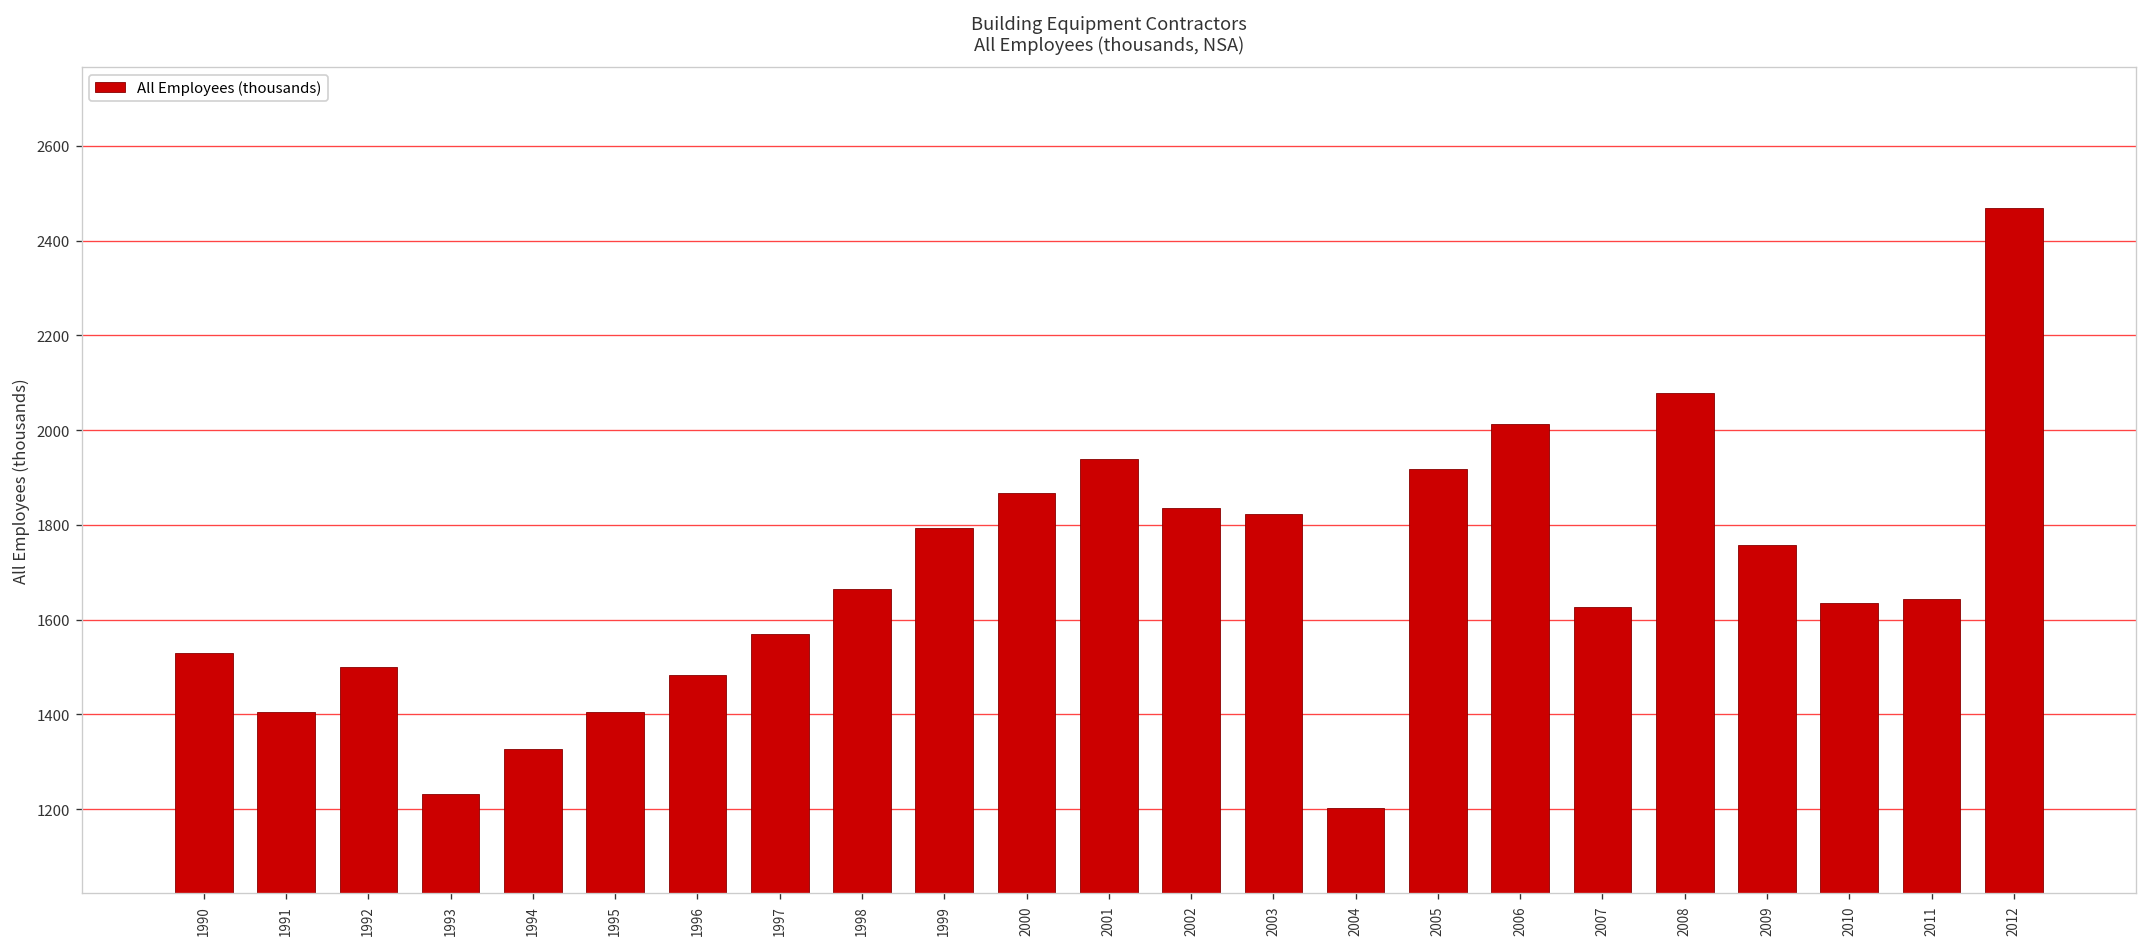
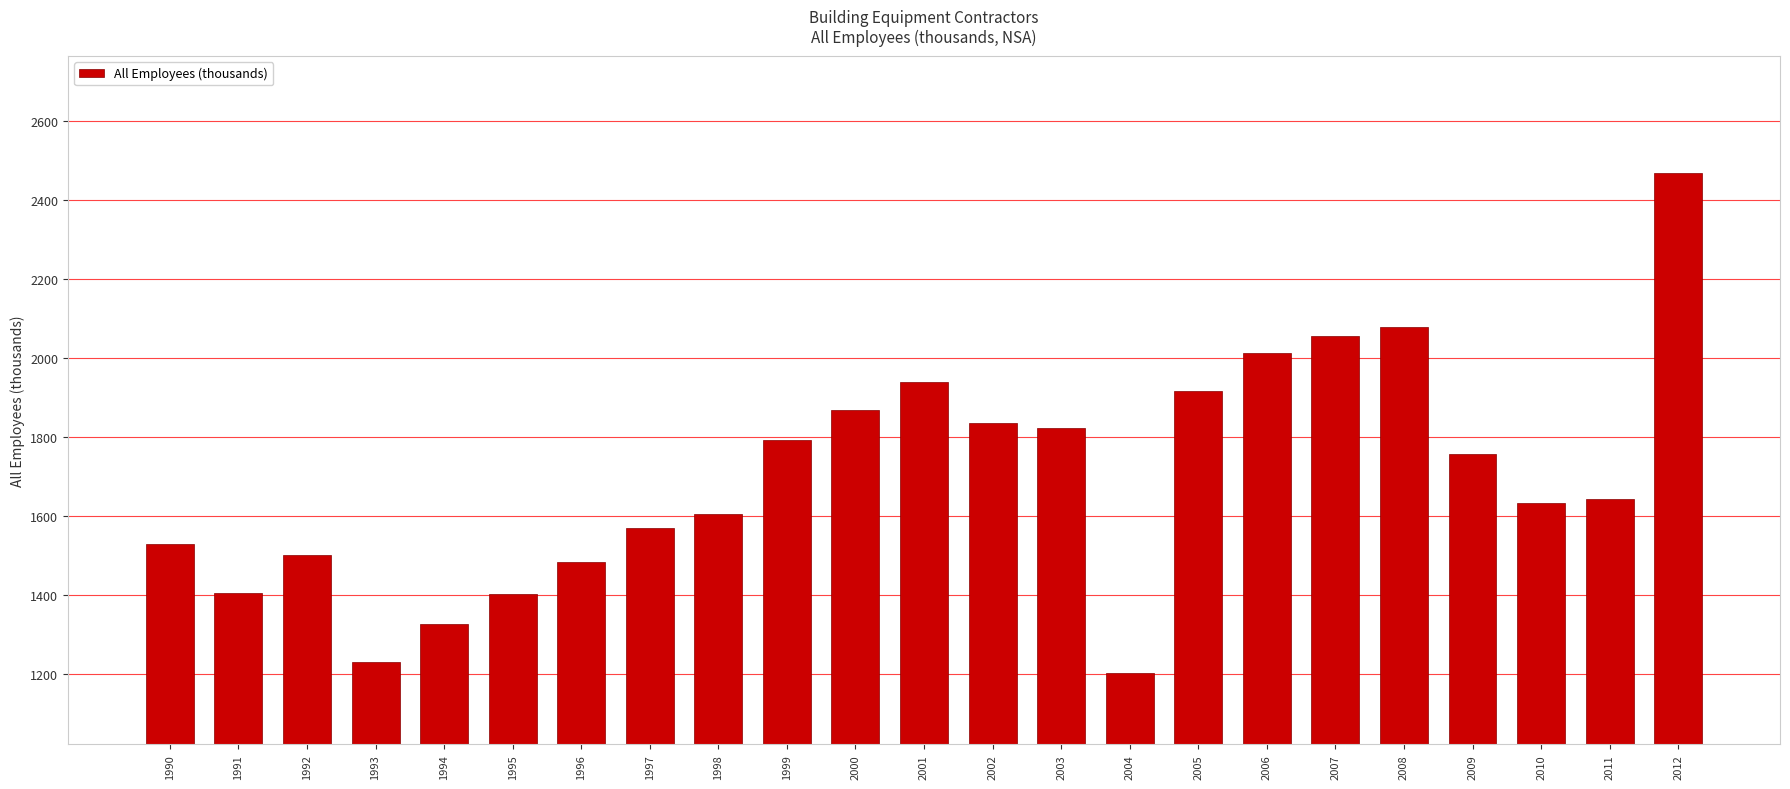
1998: 1670 -> 1610
2007: 1630 -> 2060
